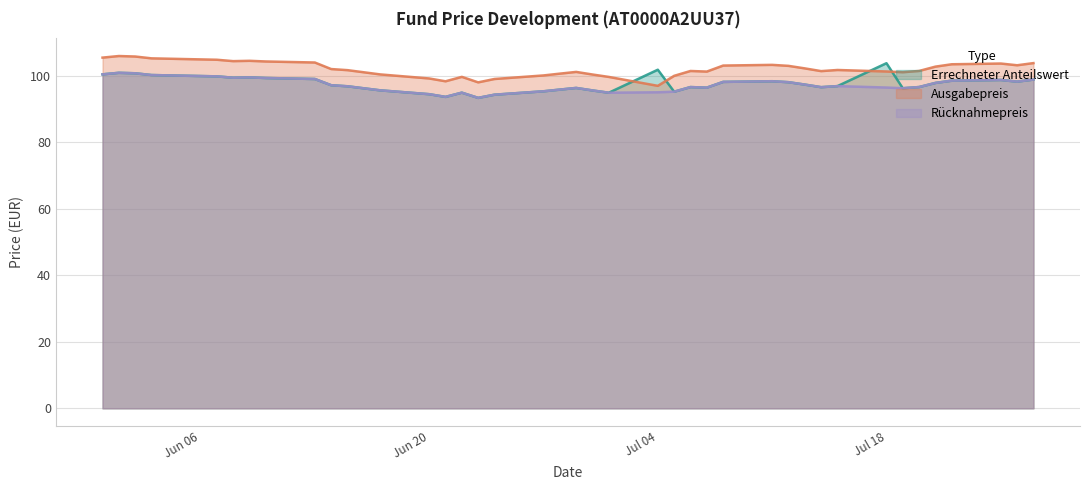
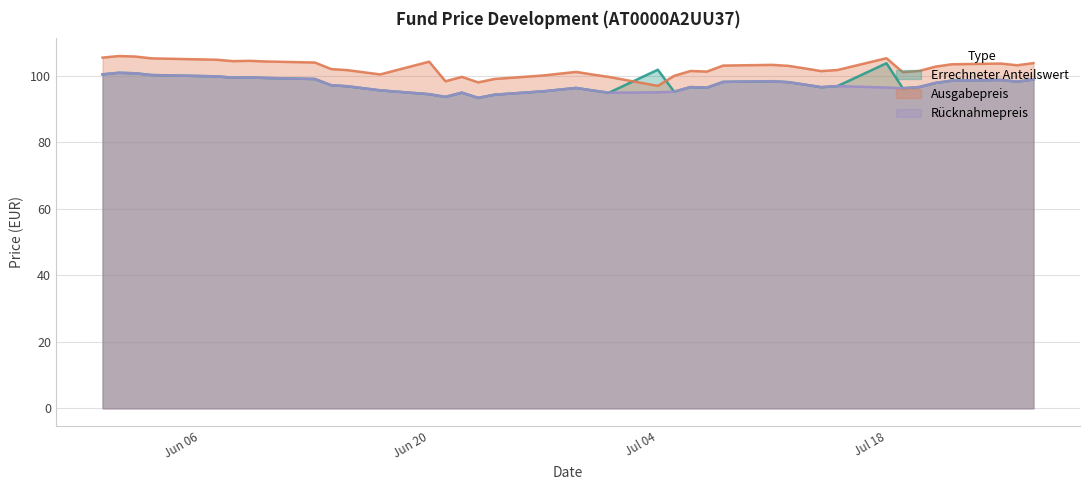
Ausgabepreis, Jun 20: 99 -> 104
Ausgabepreis, Jul 18: 101 -> 105
